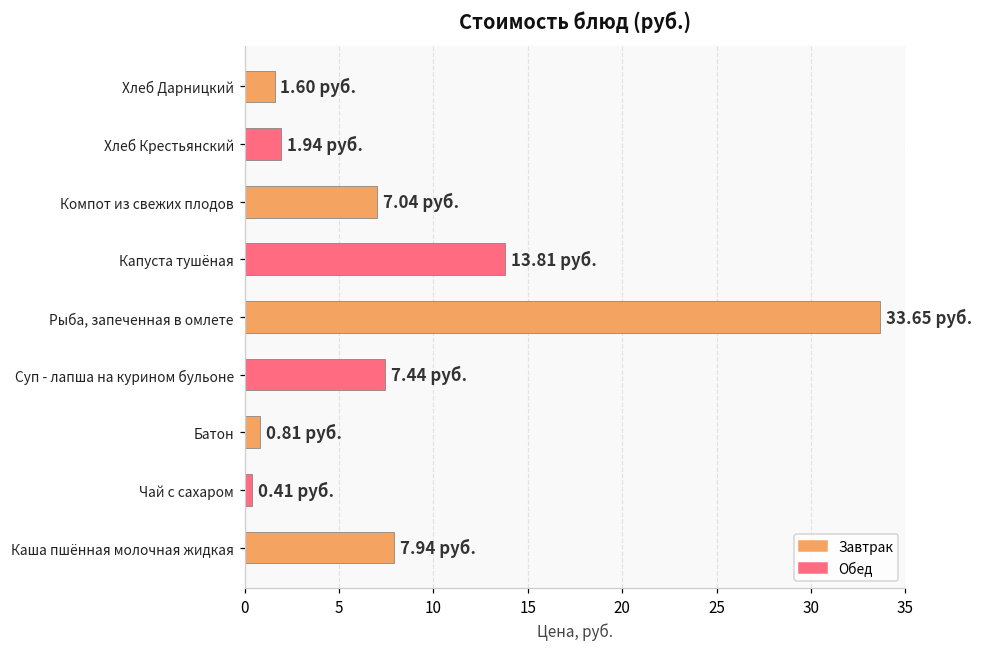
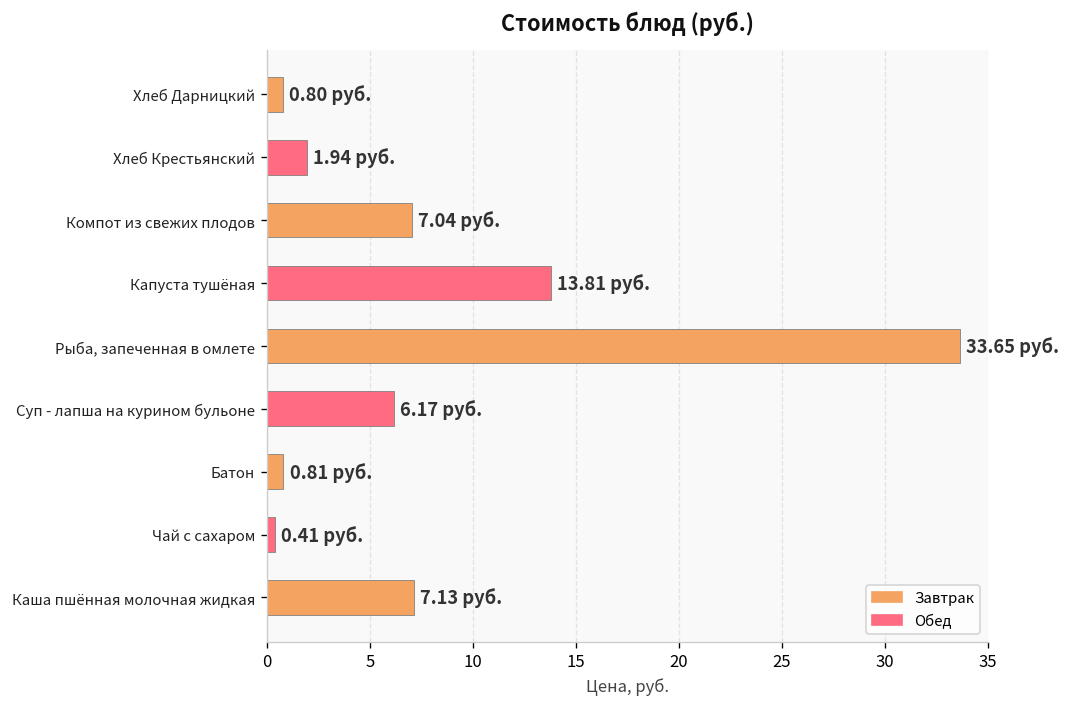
Хлеб Дарницкий: 1.60 -> 0.80
Суп - лапша на курином бульоне: 7.44 -> 6.17
Каша пшённая молочная жидкая: 7.94 -> 7.13
